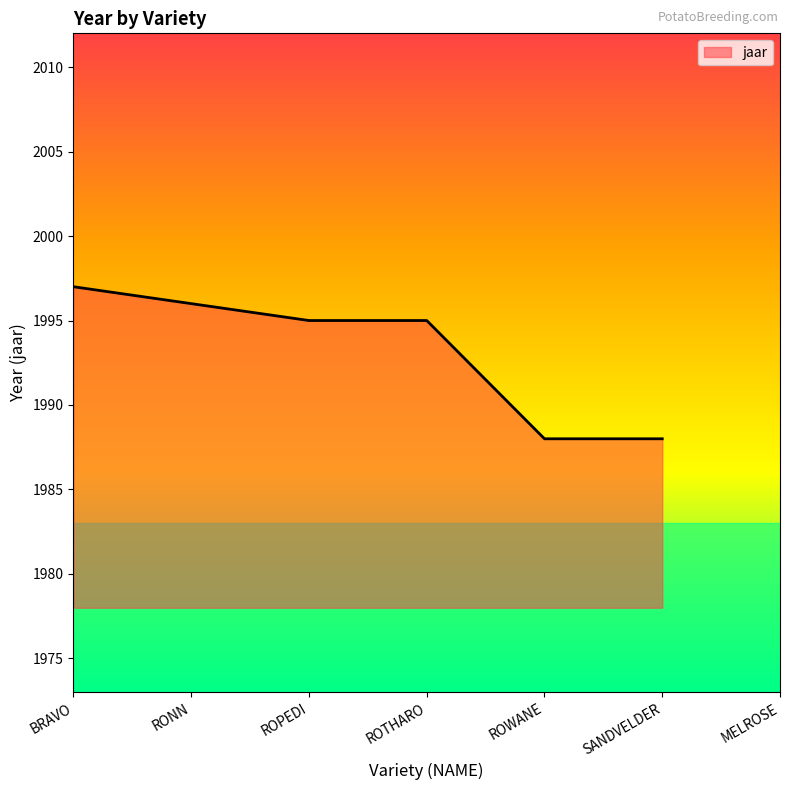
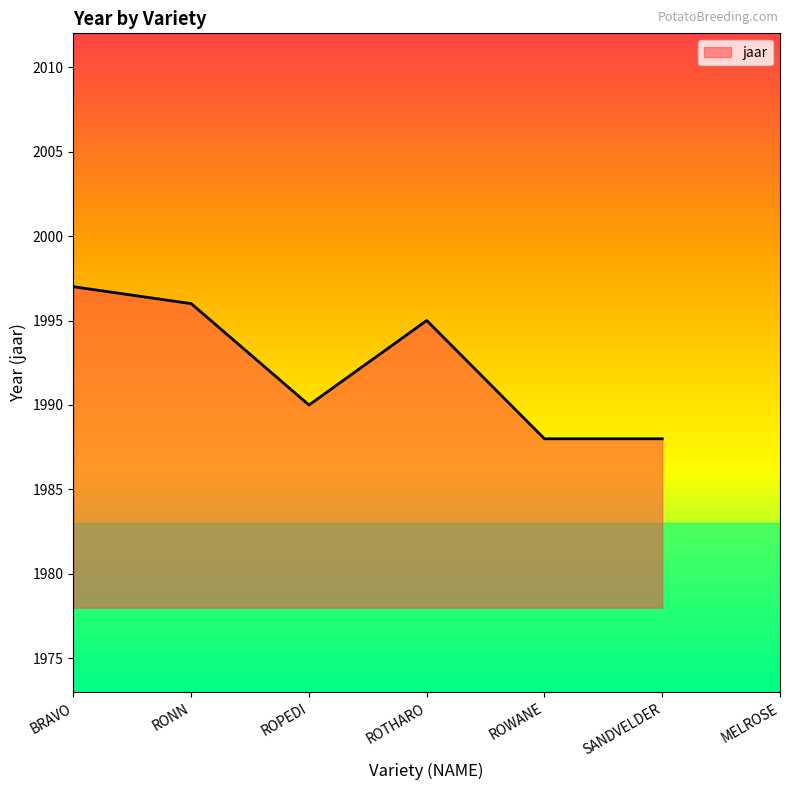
ROPEDI: 1995 -> 1990
